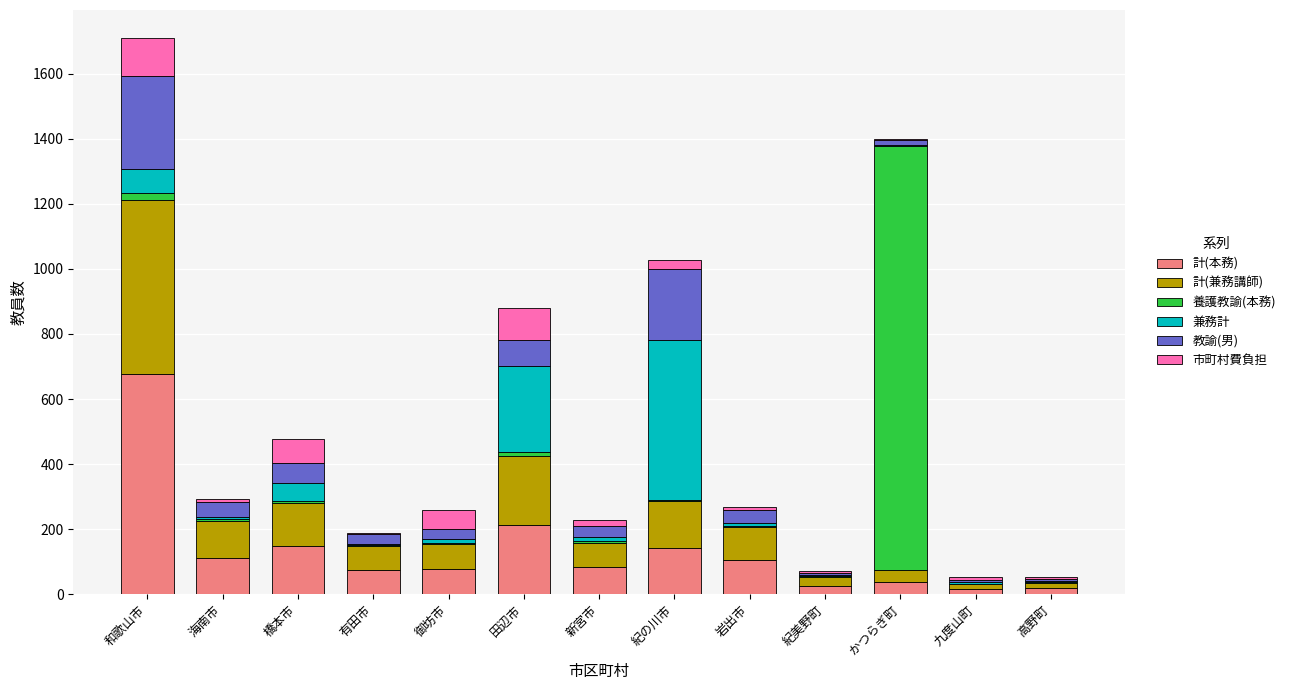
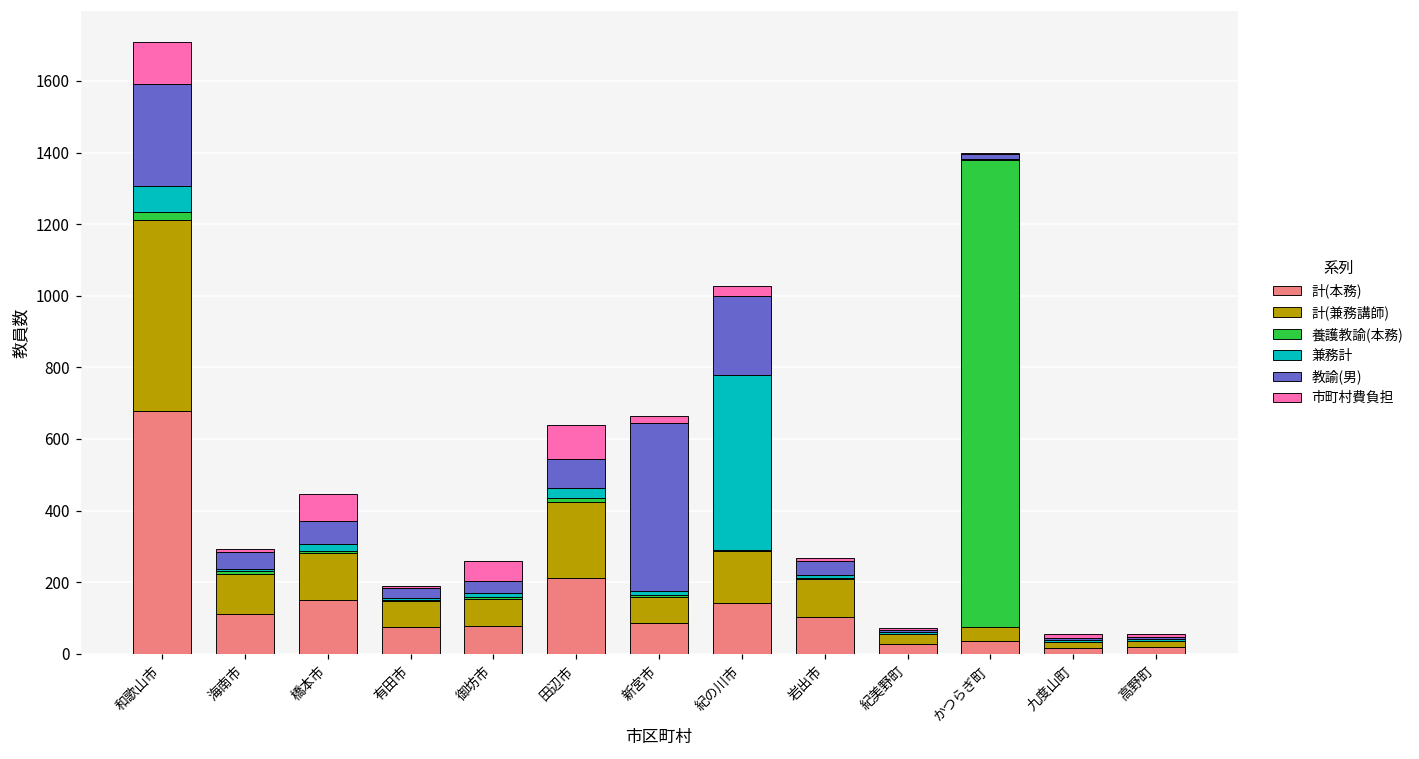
兼務計, 橋本市: 50 -> 20
兼務計, 田辺市: 270 -> 30
教諭(男), 新宮市: 40 -> 470
